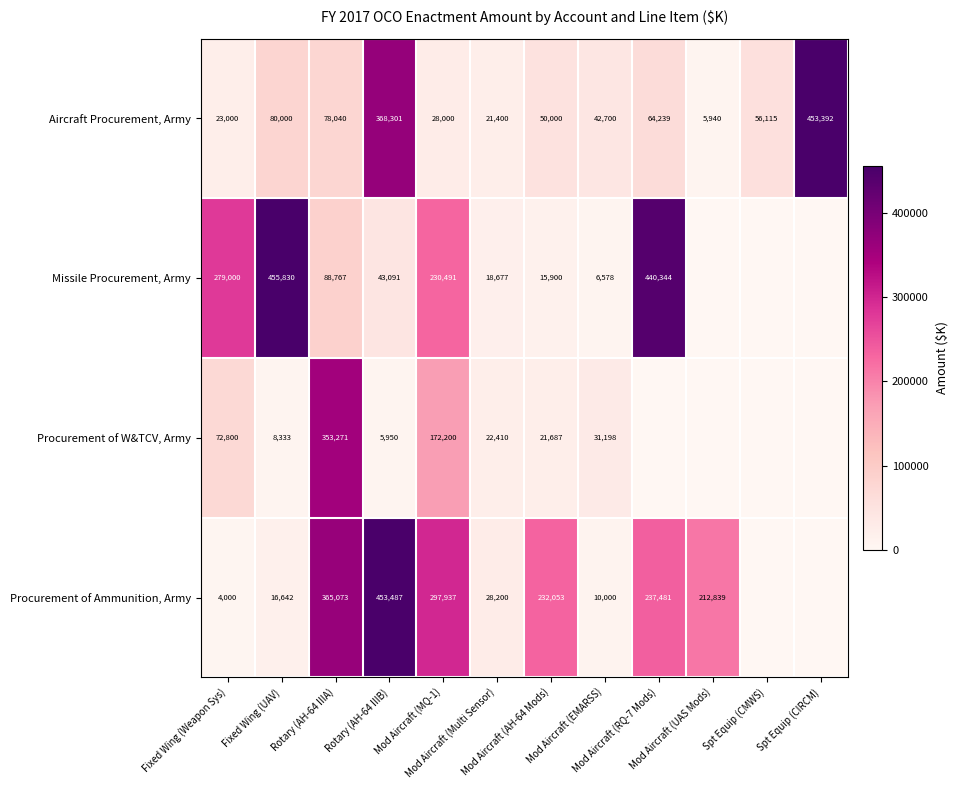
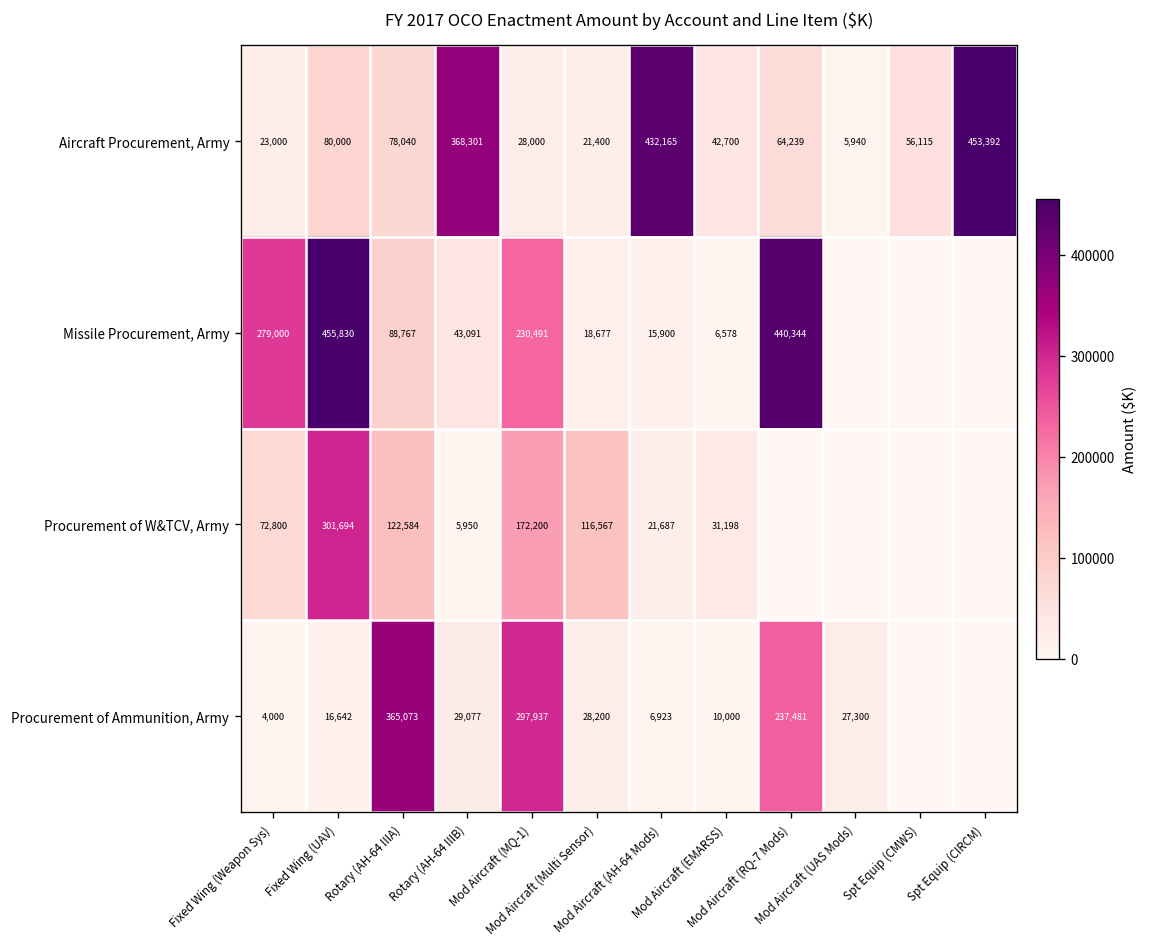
Aircraft Procurement, Army, Mod Aircraft (AH-64 Mods): 50,000 -> 432,165
Procurement of W&TCV, Army, Fixed Wing (UAV): 8,333 -> 301,694
Procurement of W&TCV, Army, Rotary (AH-64 IIIA): 353,271 -> 122,584
Procurement of W&TCV, Army, Mod Aircraft (Multi Sensor): 22,410 -> 116,567
Procurement of Ammunition, Army, Rotary (AH-64 IIIB): 453,487 -> 29,077
Procurement of Ammunition, Army, Mod Aircraft (AH-64 Mods): 232,053 -> 6,923
Procurement of Ammunition, Army, Mod Aircraft (UAS Mods): 212,839 -> 27,300
